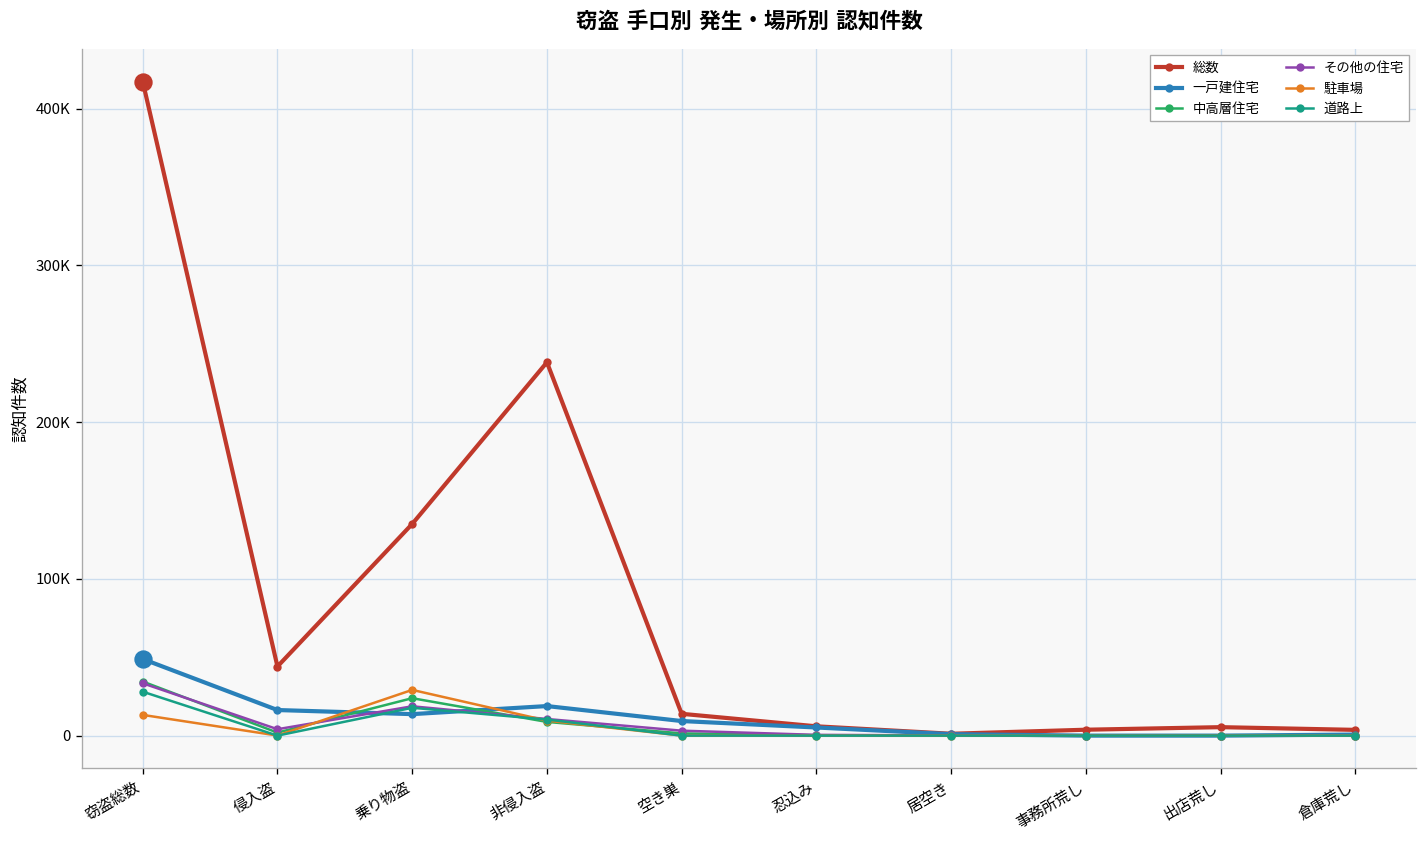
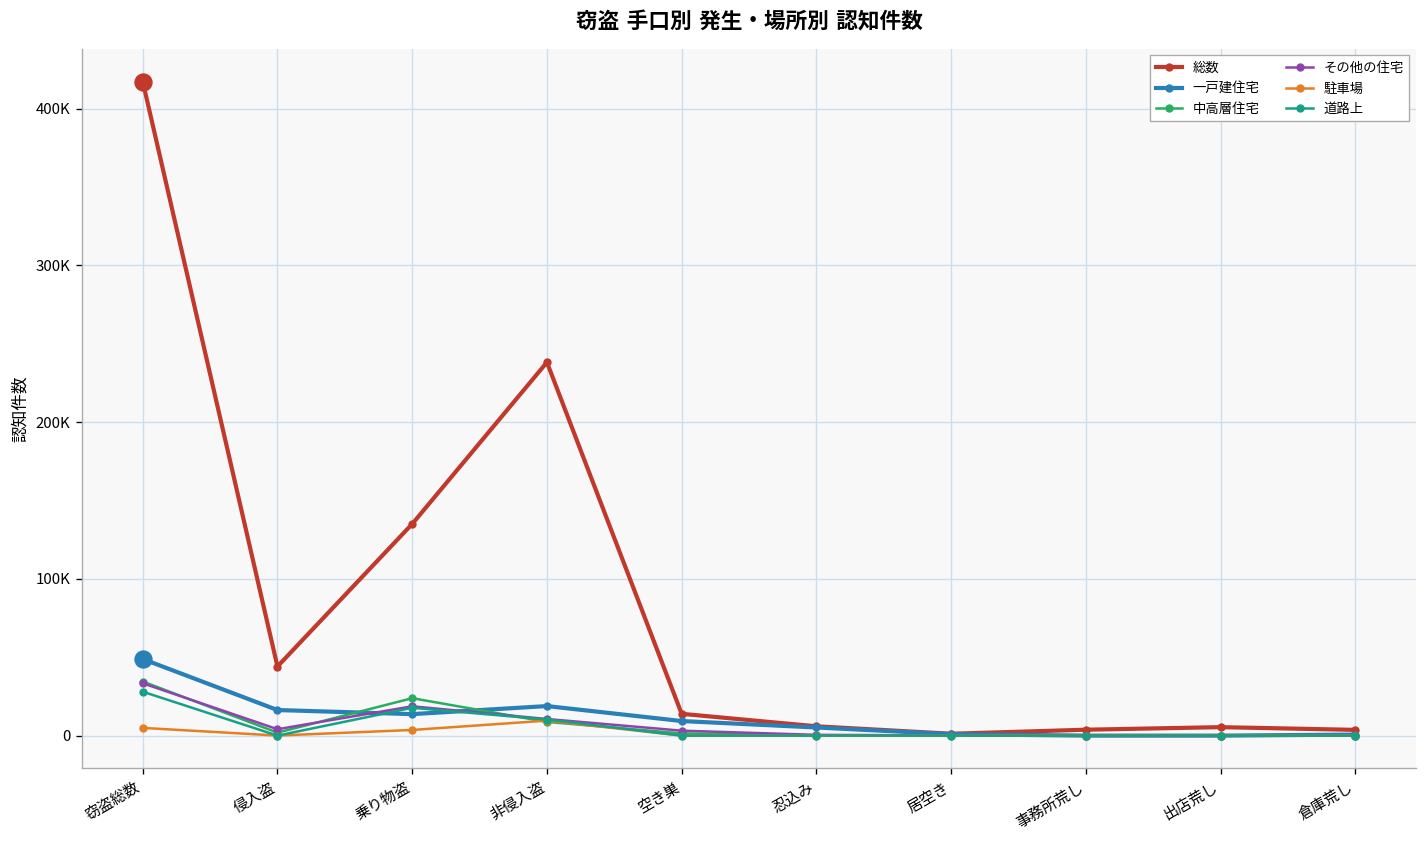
駐車場, 窃盗総数: 13000 -> 5000
駐車場, 乗り物盗: 29000 -> 4000
